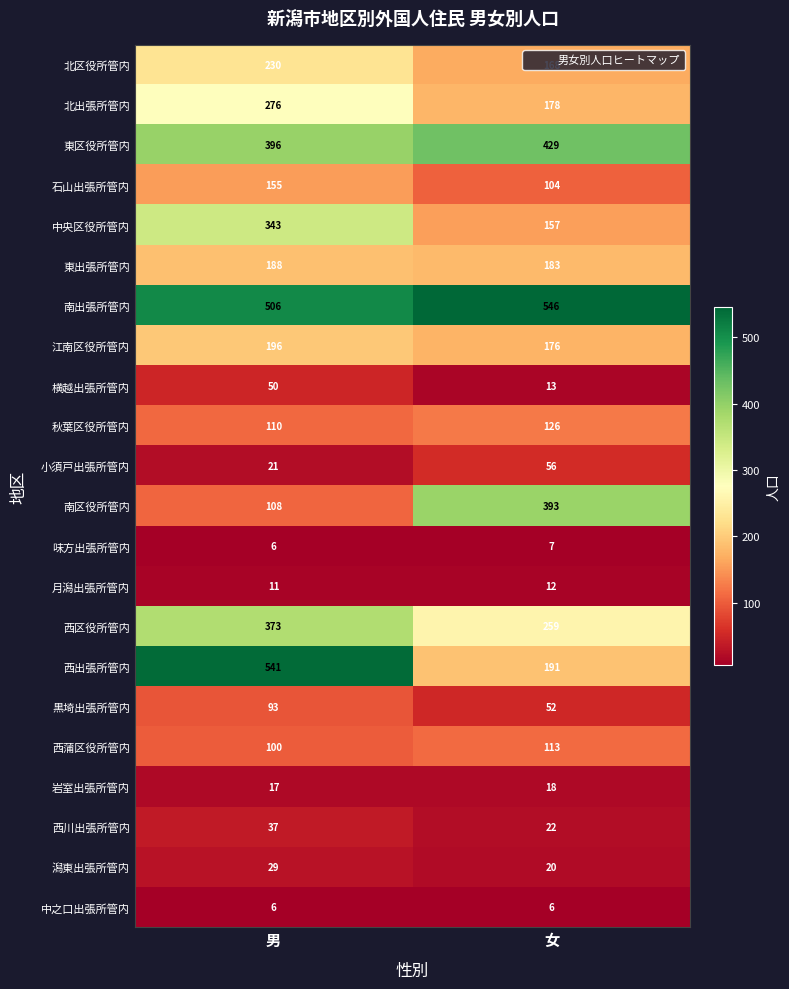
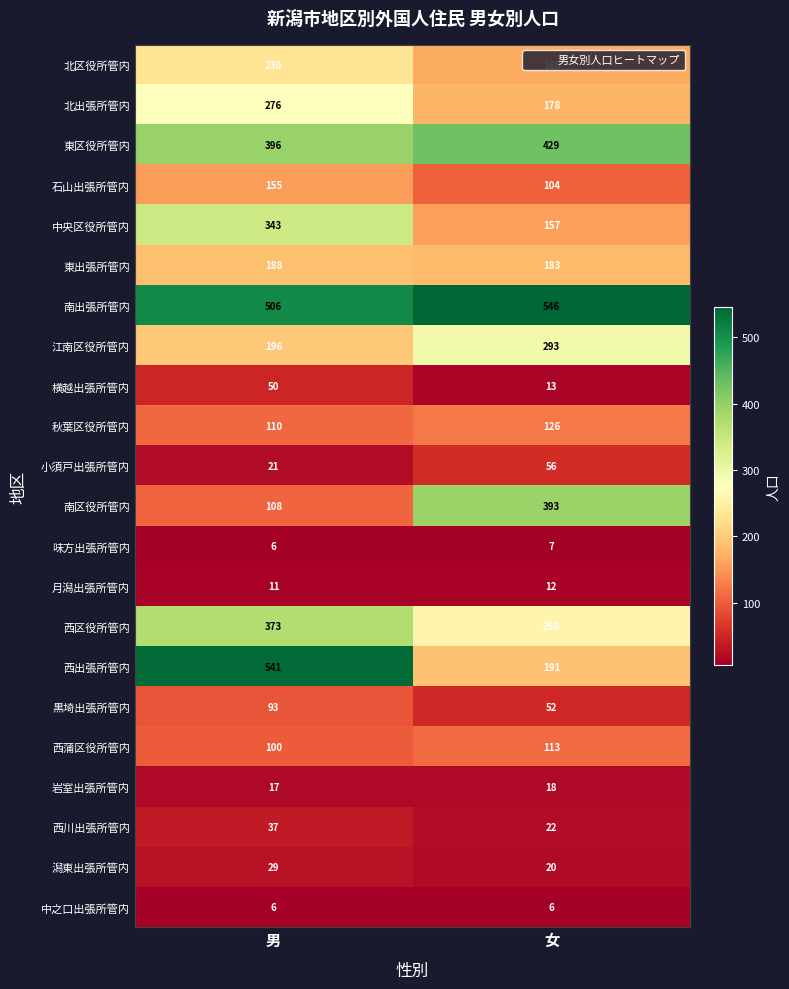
江南区役所管内, 女: 176 -> 293
